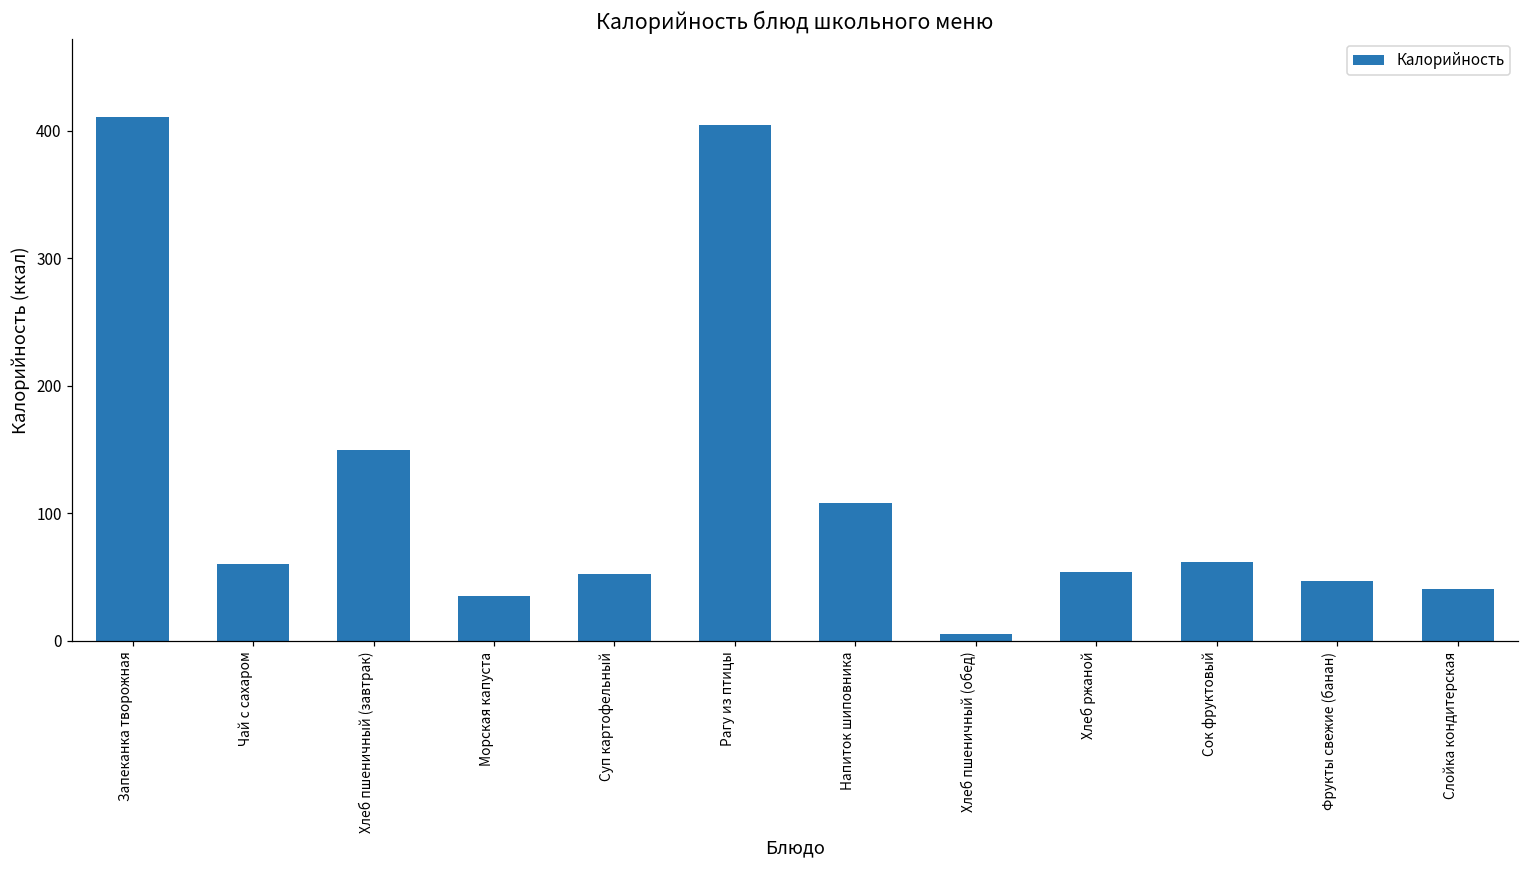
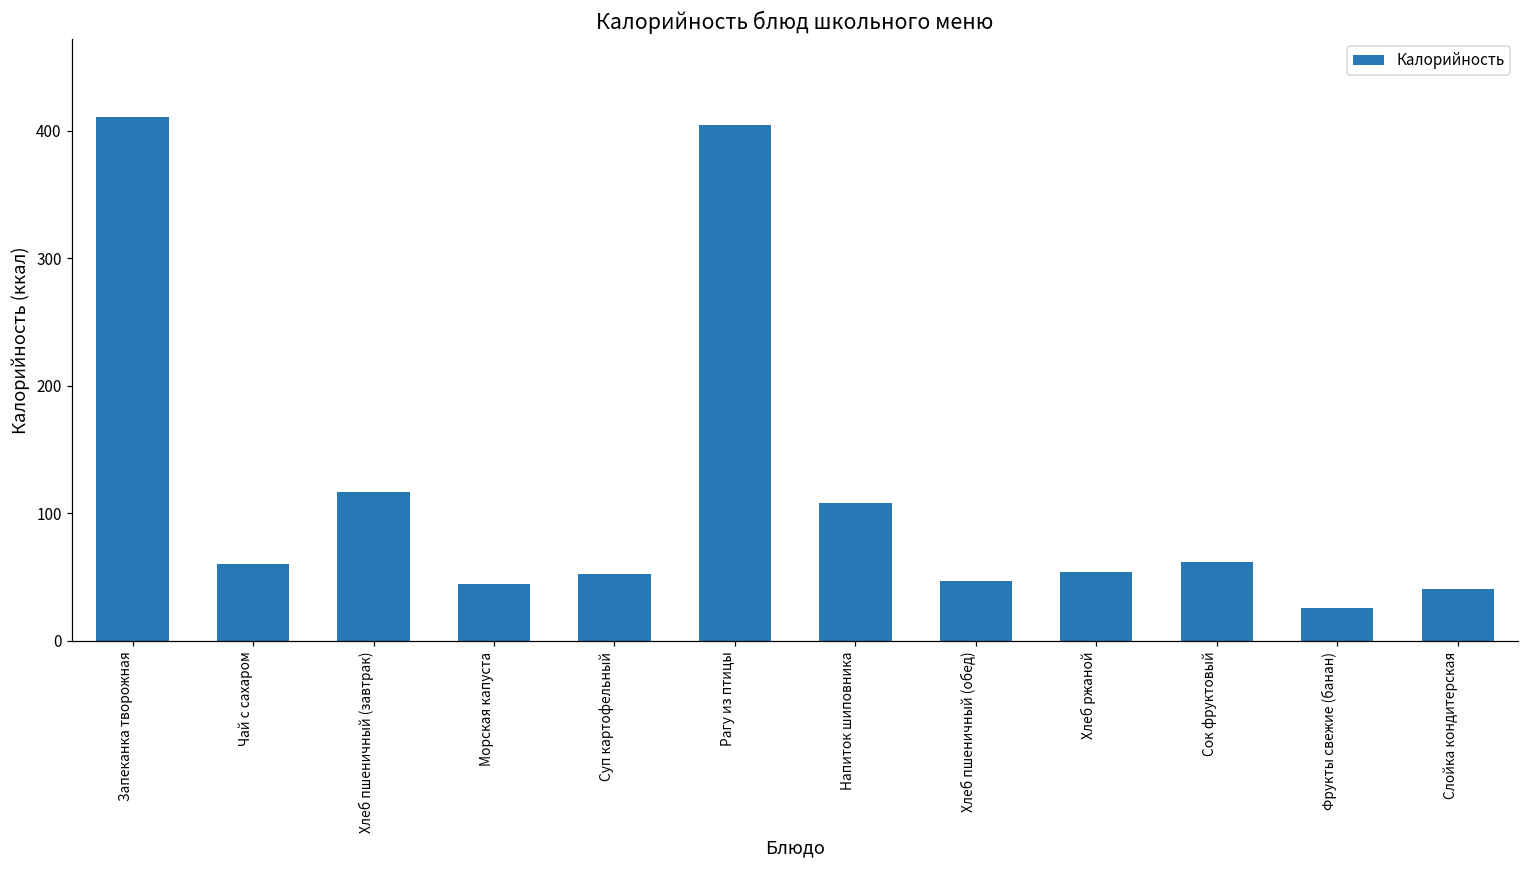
Хлеб пшеничный (завтрак): 150 -> 117
Морская капуста: 35 -> 44
Хлеб пшеничный (обед): 5 -> 47
Фрукты свежие (банан): 47 -> 26
